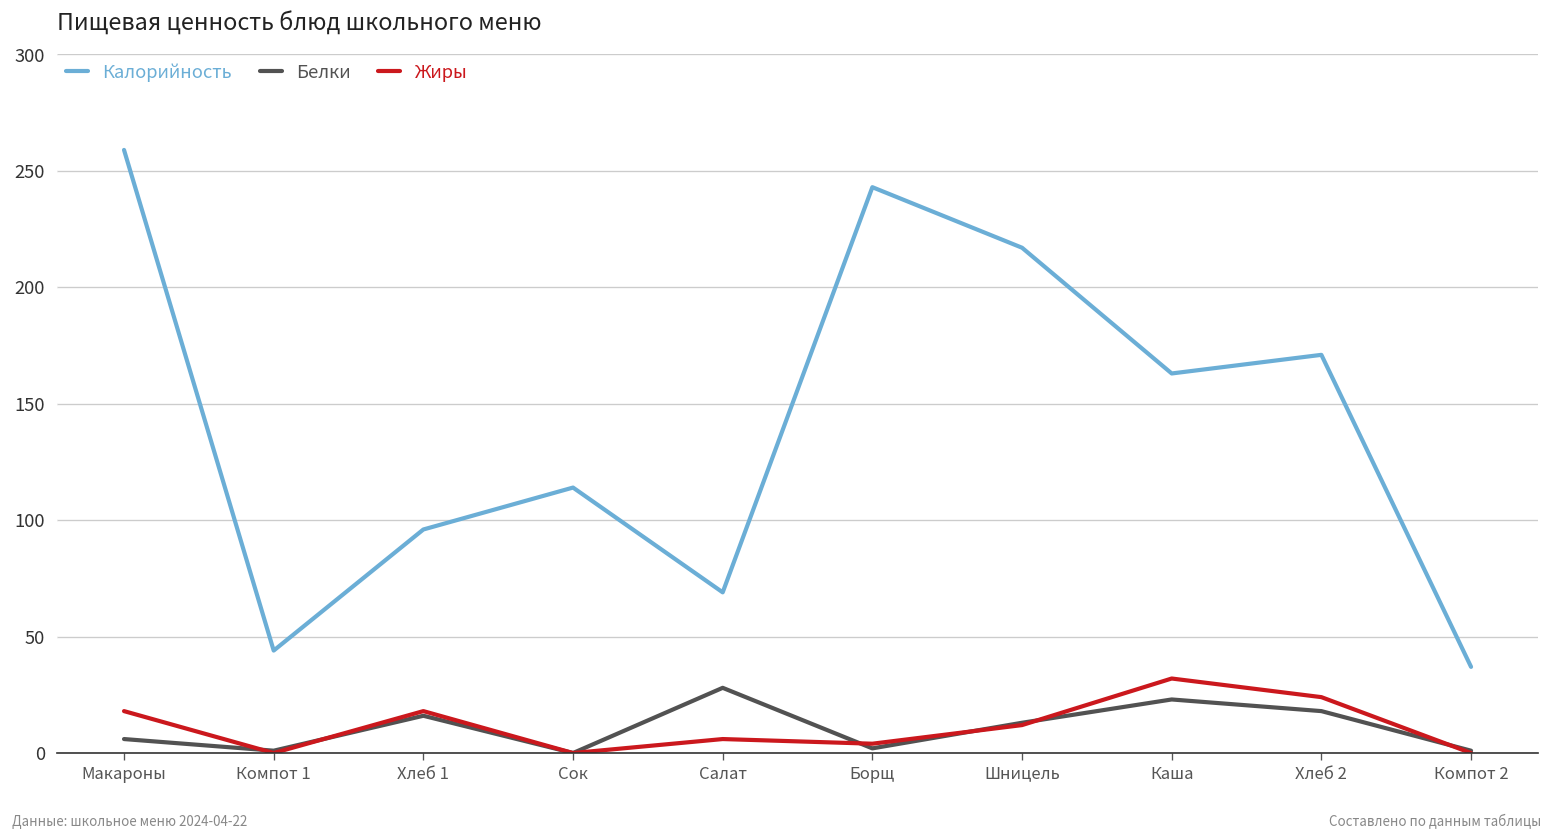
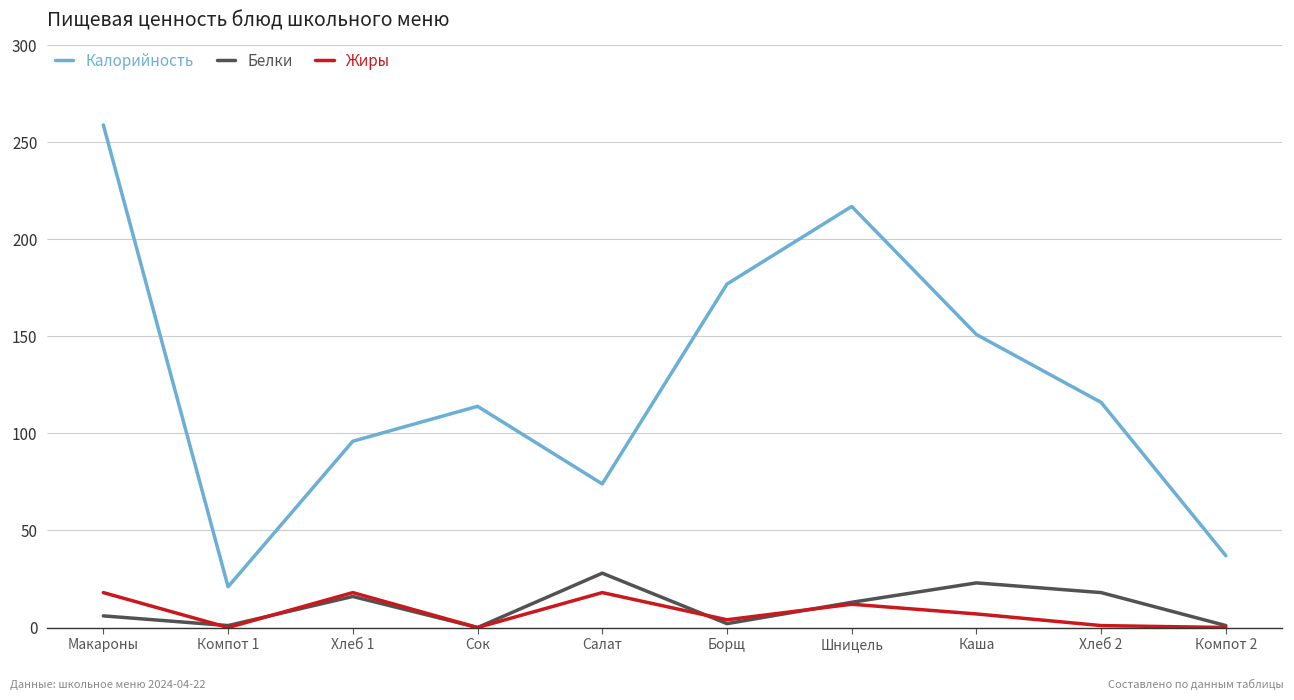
Калорийность, Компот 1: 44 -> 21
Калорийность, Салат: 69 -> 74
Жиры, Салат: 6 -> 18
Калорийность, Борщ: 243 -> 177
Калорийность, Каша: 163 -> 151
Жиры, Каша: 32 -> 7
Калорийность, Хлеб 2: 171 -> 116
Жиры, Хлеб 2: 24 -> 1
